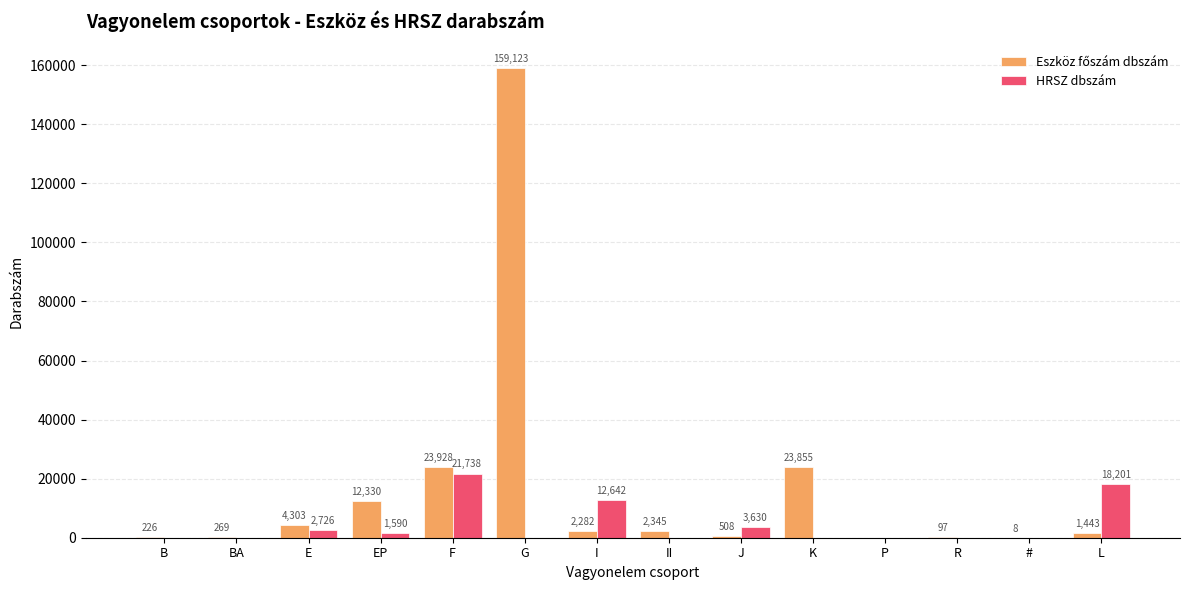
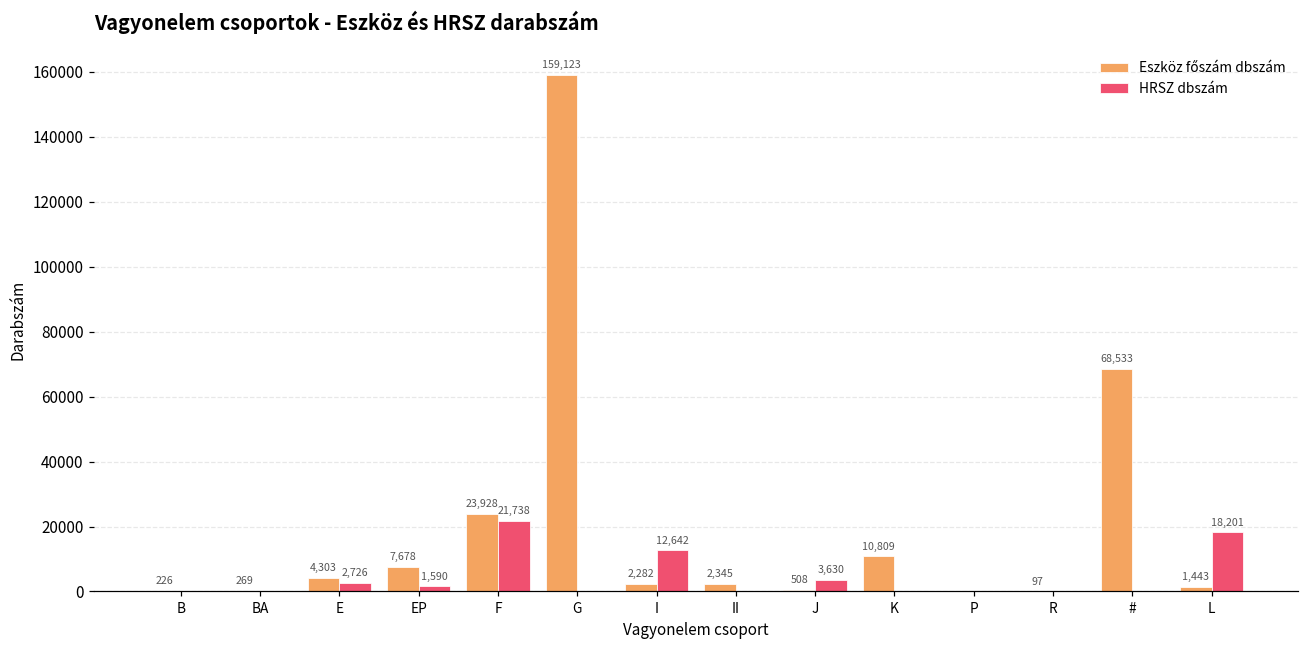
Eszköz főszám dbszám, EP: 12,330 -> 7,678
Eszköz főszám dbszám, K: 23,855 -> 10,809
Eszköz főszám dbszám, #: 8 -> 68,533
